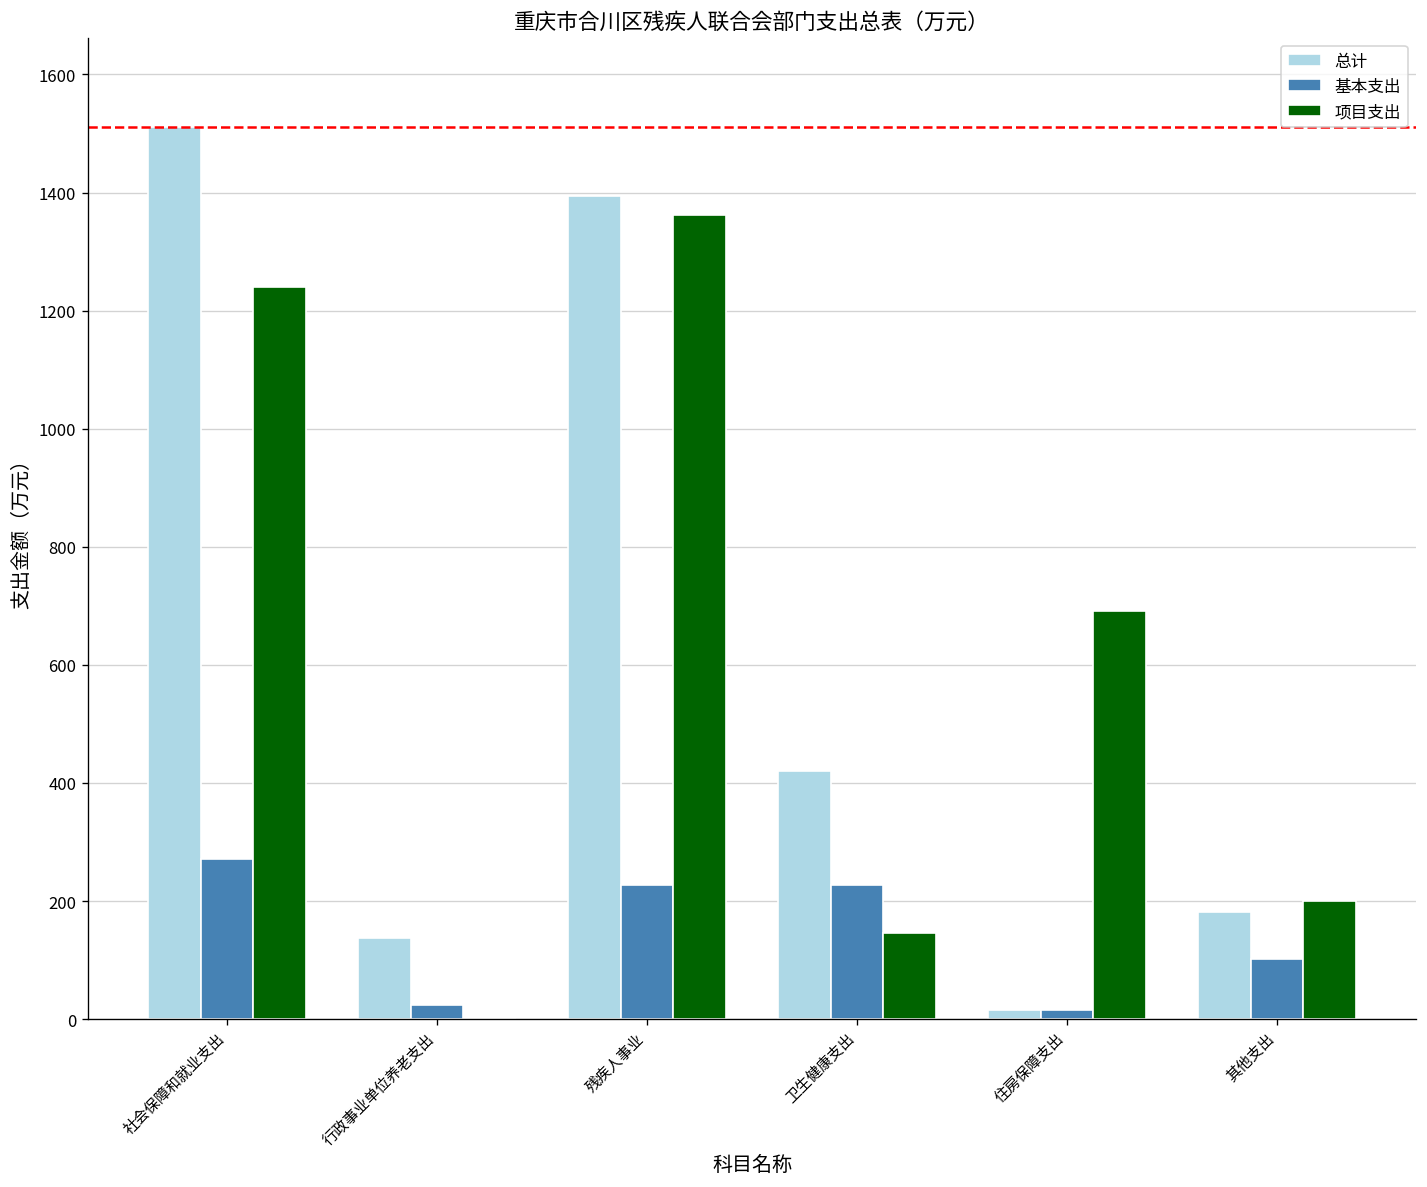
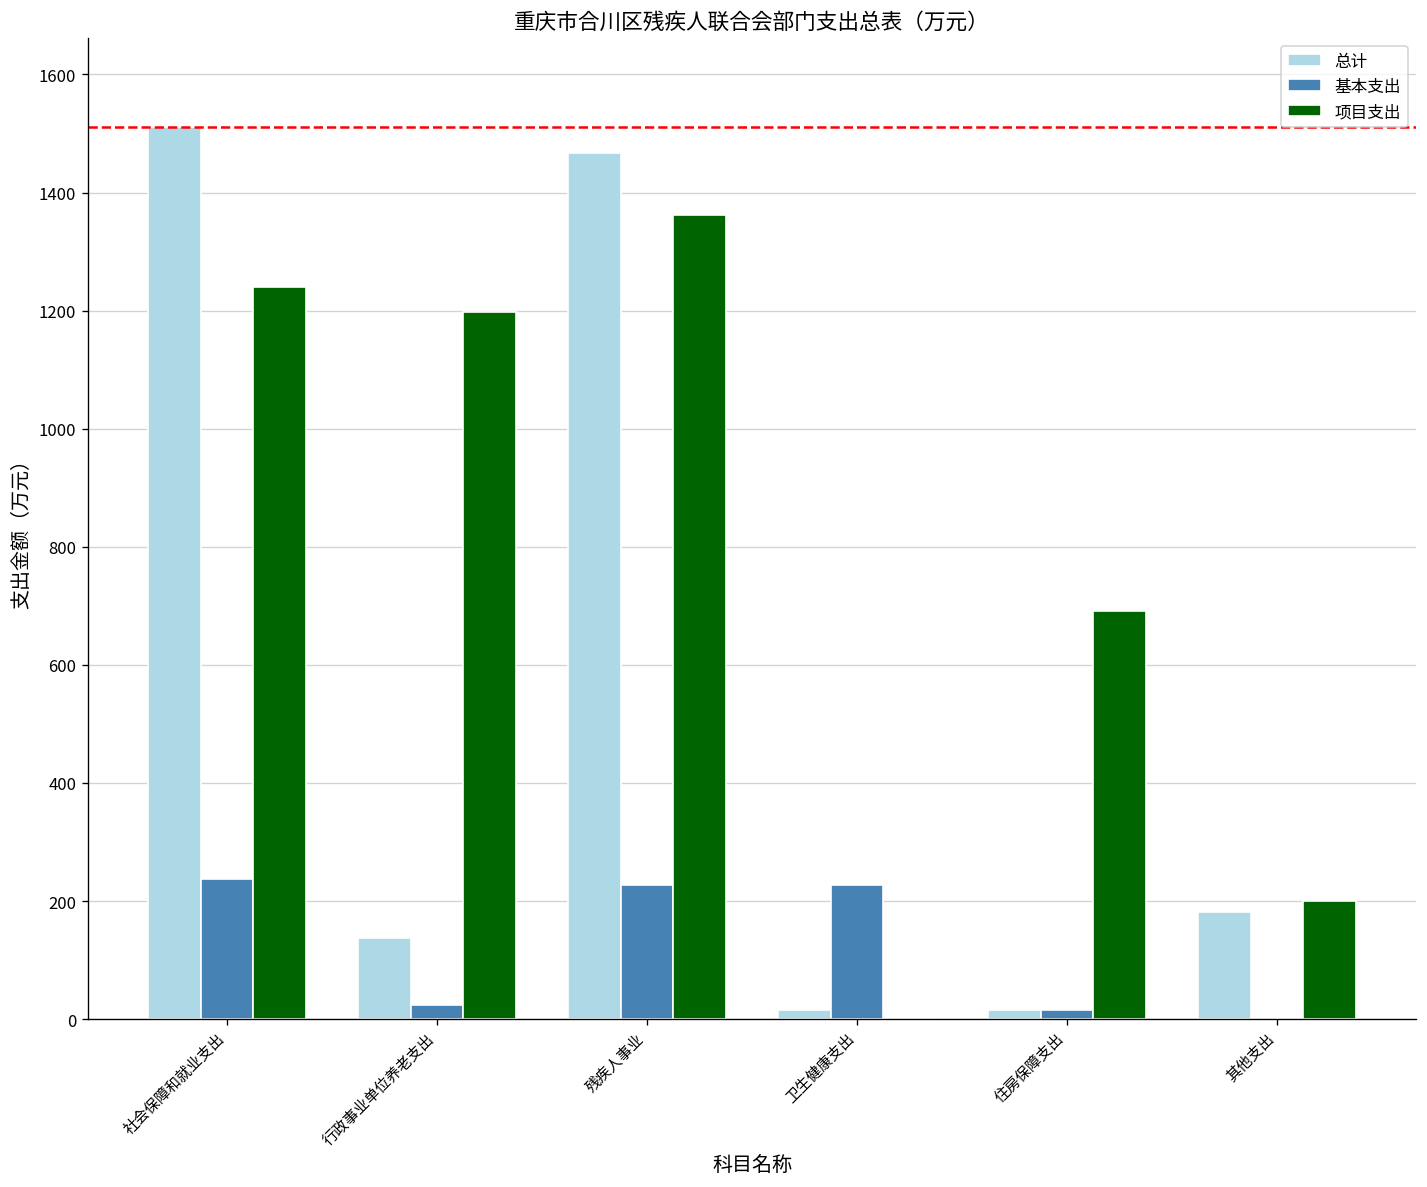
基本支出, 社会保障和就业支出: 270 -> 240
项目支出, 行政事业单位养老支出: 0 -> 1200
总计, 残疾人事业: 1390 -> 1470
总计, 卫生健康支出: 420 -> 10
项目支出, 卫生健康支出: 150 -> 0
基本支出, 其他支出: 100 -> 0
